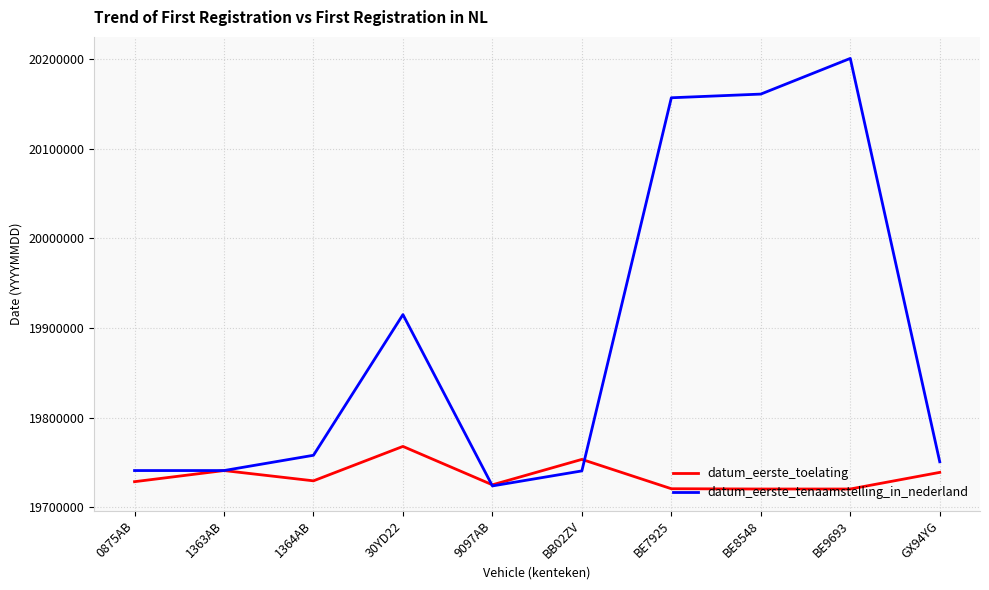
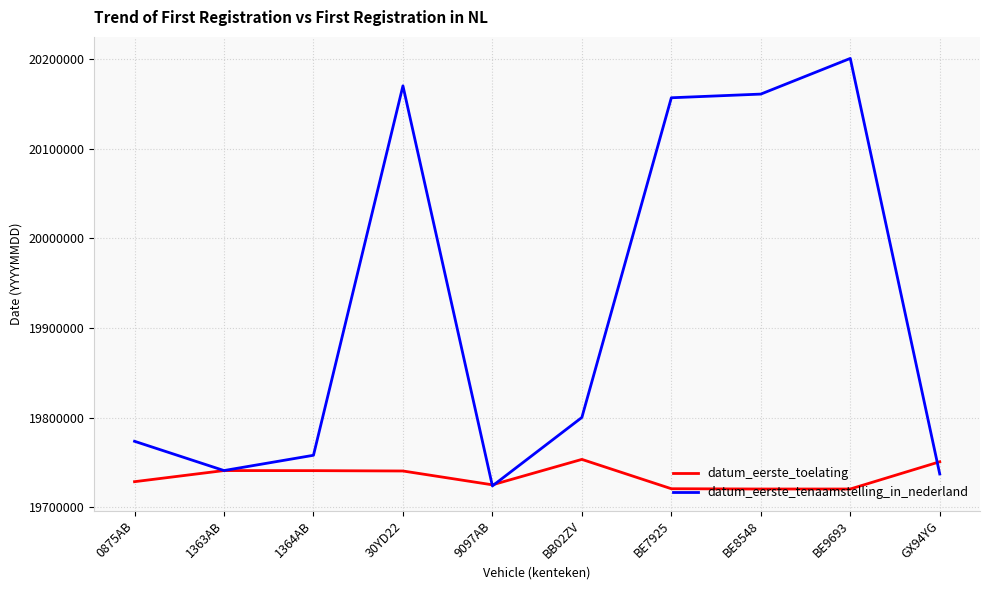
datum_eerste_tenaamstelling_in_nederland, 0875AB: 19740000 -> 19770000
datum_eerste_toelating, 1364AB: 19730000 -> 19740000
datum_eerste_toelating, 30YD22: 19770000 -> 19740000
datum_eerste_tenaamstelling_in_nederland, 30YD22: 19920000 -> 20170000
datum_eerste_tenaamstelling_in_nederland, BB02ZV: 19740000 -> 19800000
datum_eerste_toelating, GX94YG: 19740000 -> 19750000
datum_eerste_tenaamstelling_in_nederland, GX94YG: 19750000 -> 19740000
